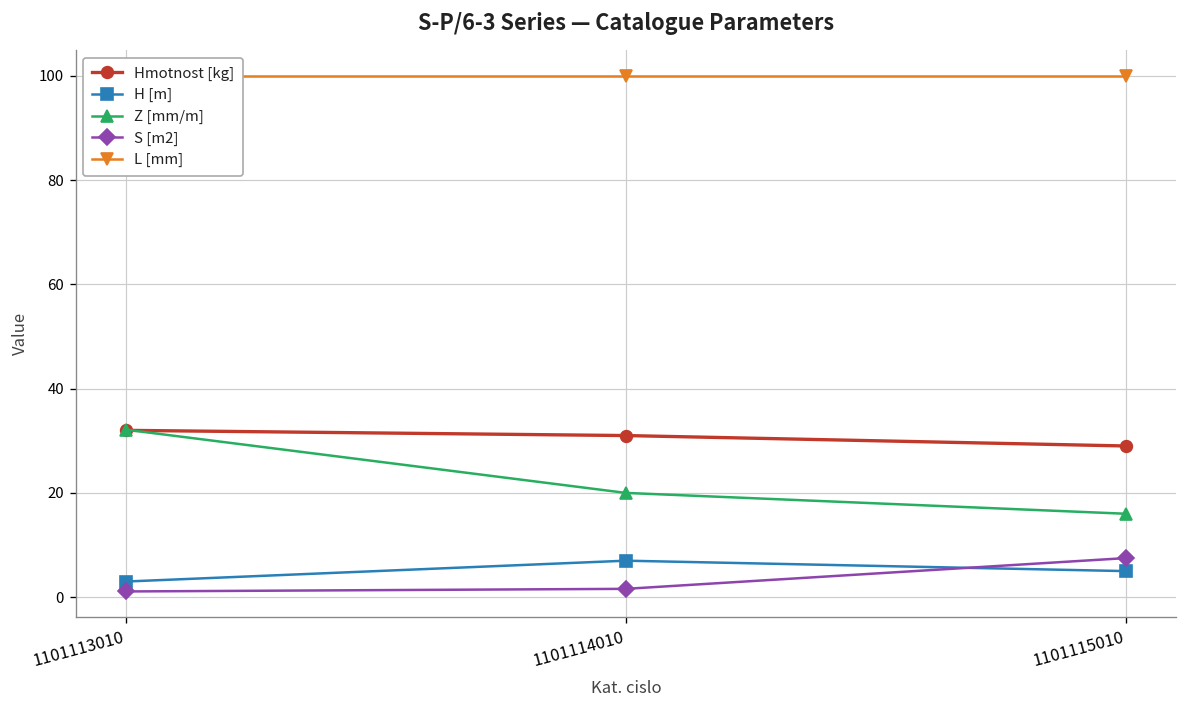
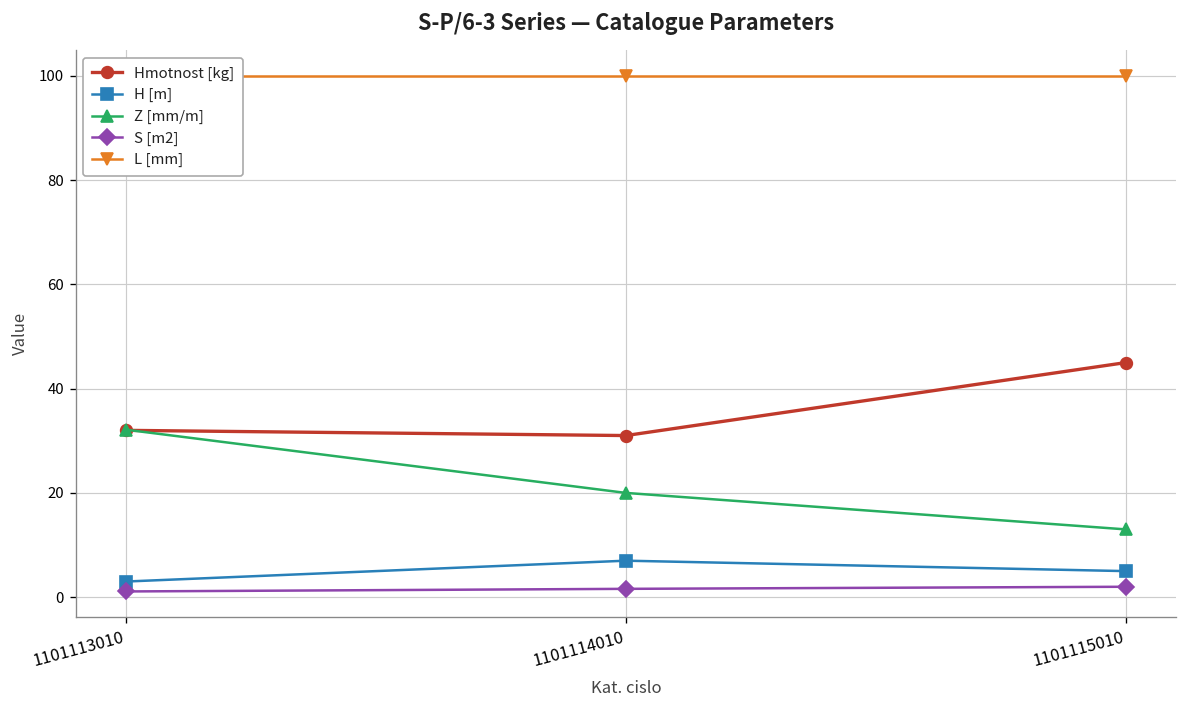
Hmotnost [kg], 1101115010: 29 -> 45
Z [mm/m], 1101115010: 16 -> 13
S [m2], 1101115010: 8 -> 2
